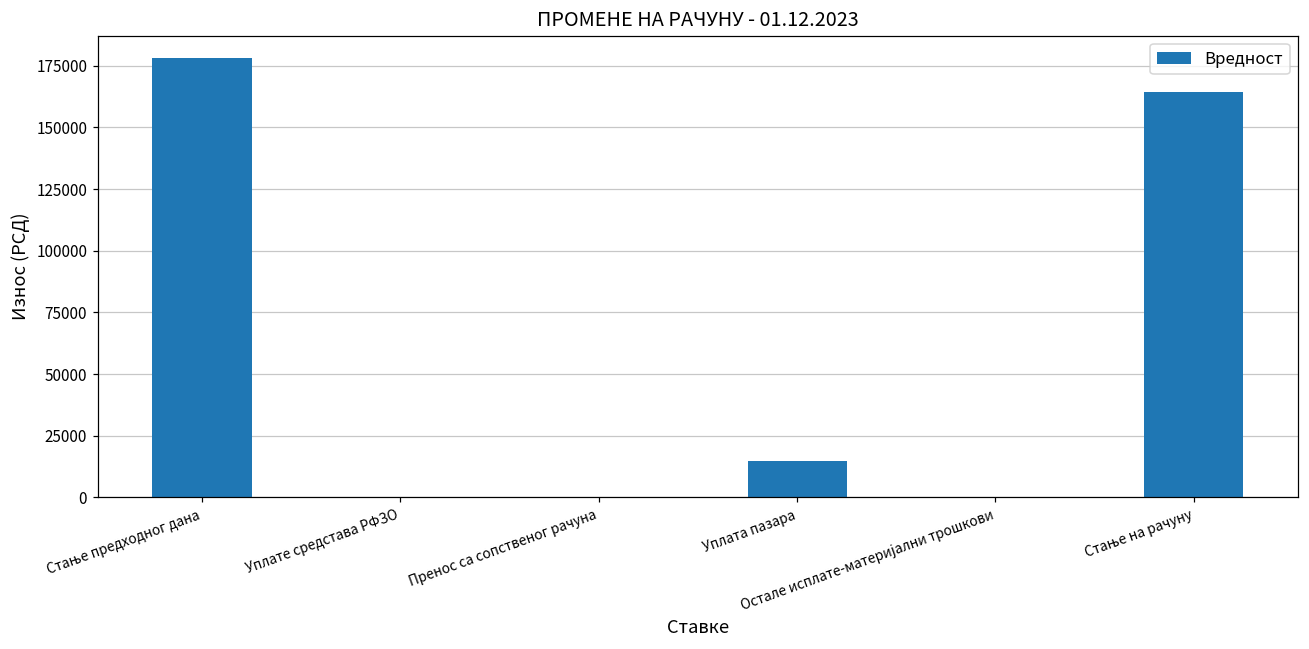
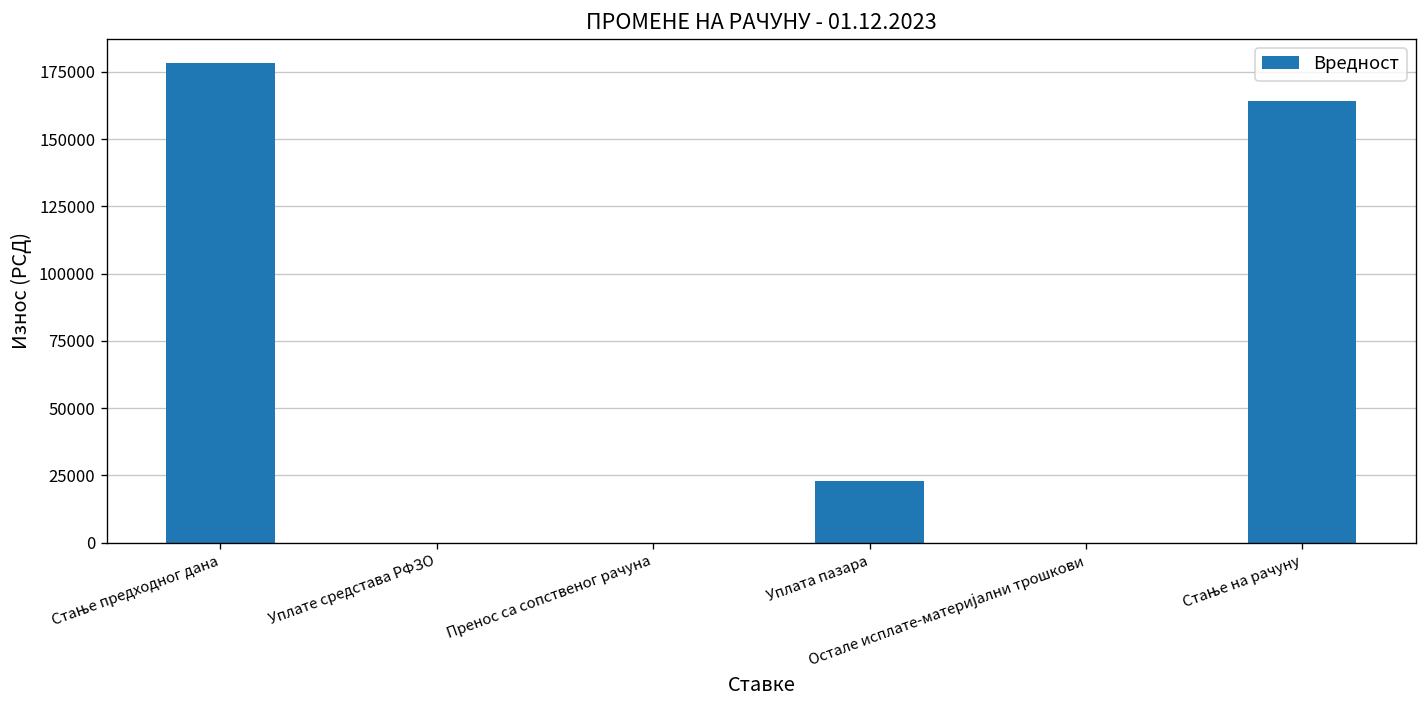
Уплата пазара: 15000 -> 23000
